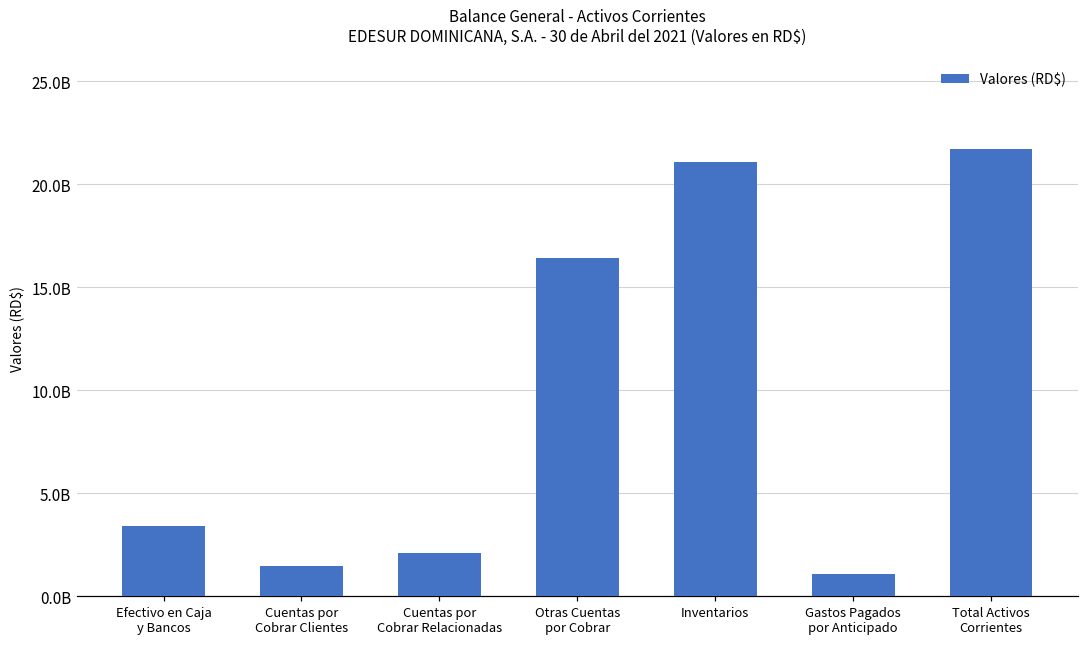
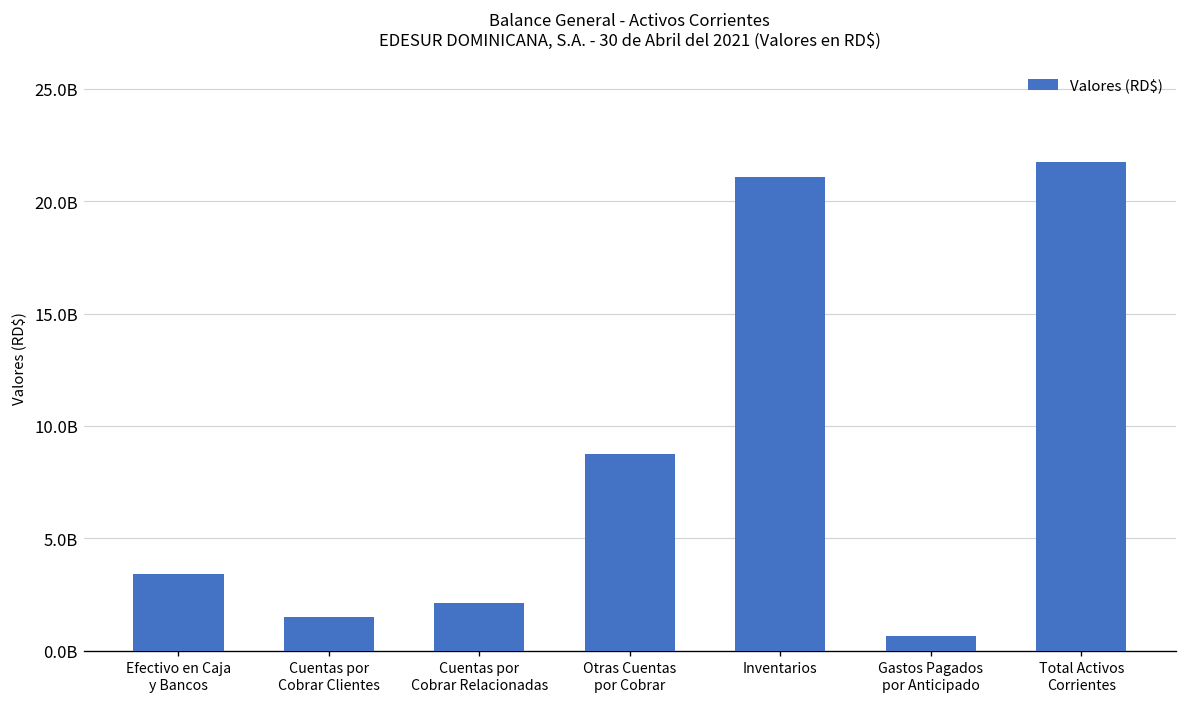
Otras Cuentas por Cobrar: 16400000000 -> 8700000000
Gastos Pagados por Anticipado: 1100000000 -> 700000000
